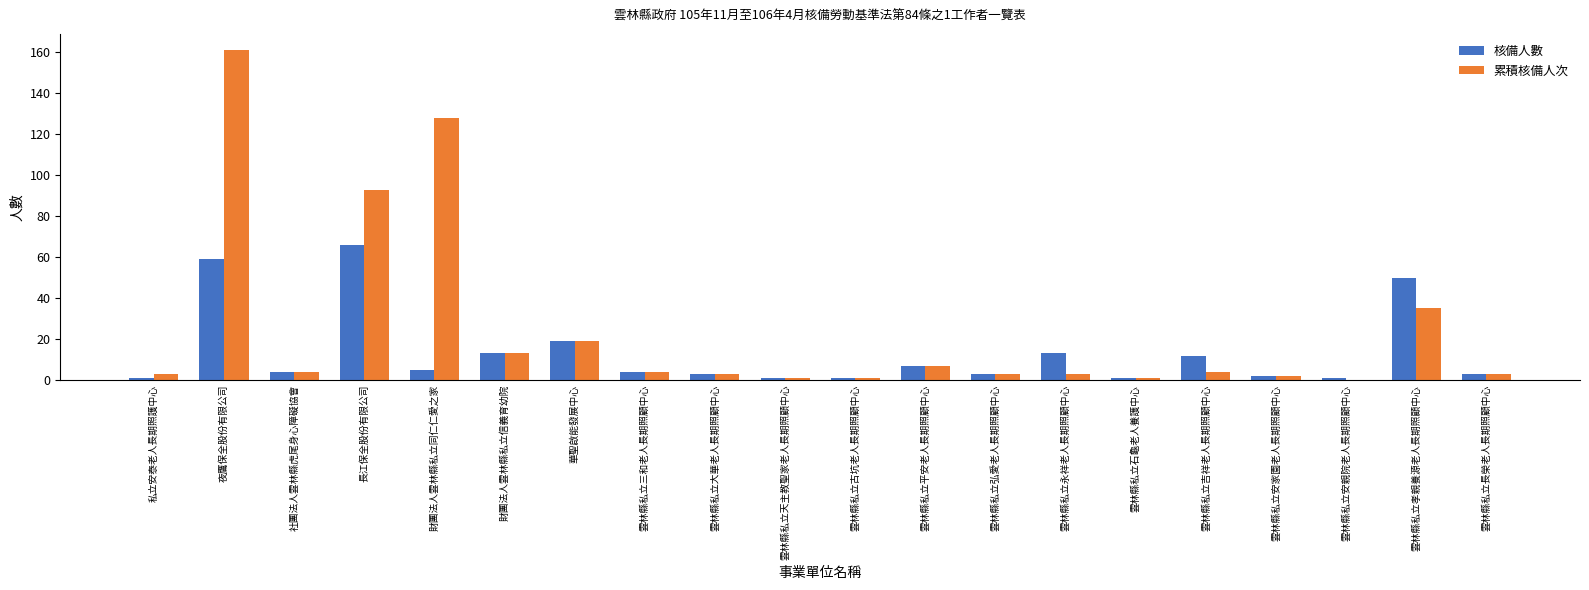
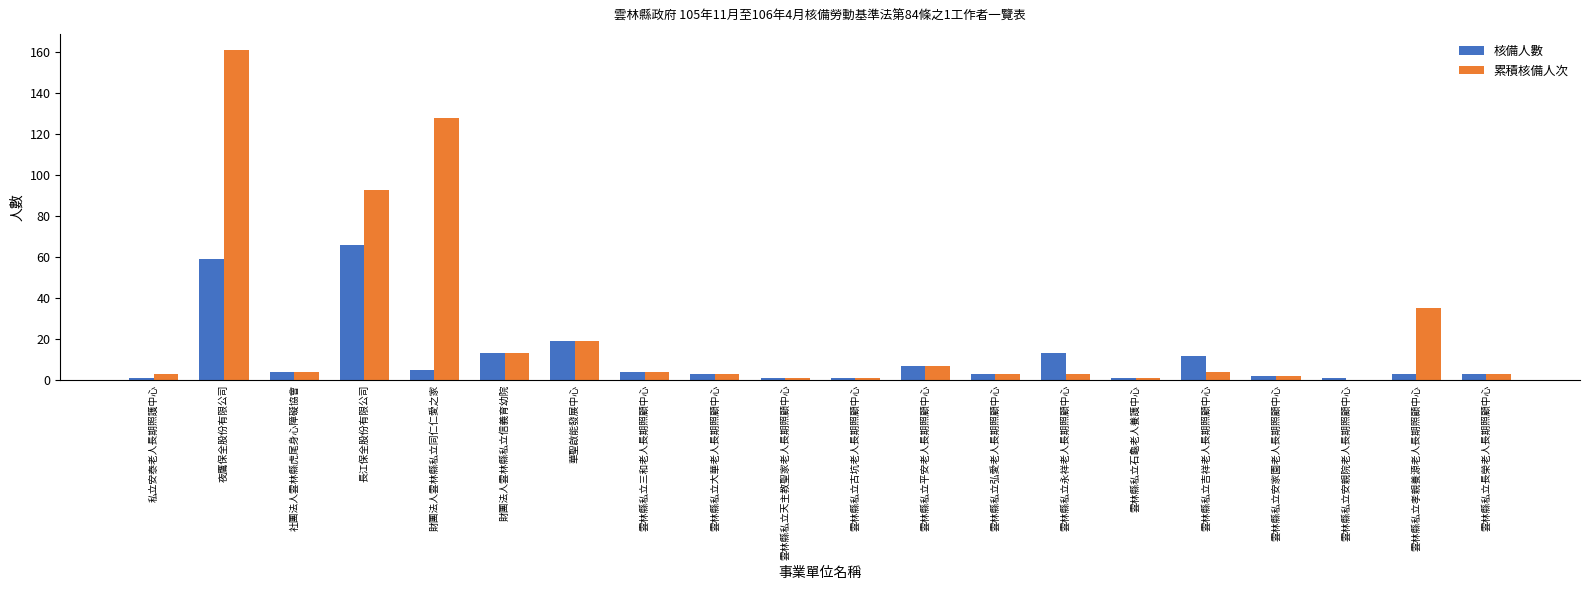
核備人數, 雲林縣私立孝親養源老人長期照顧中心: 50 -> 3
